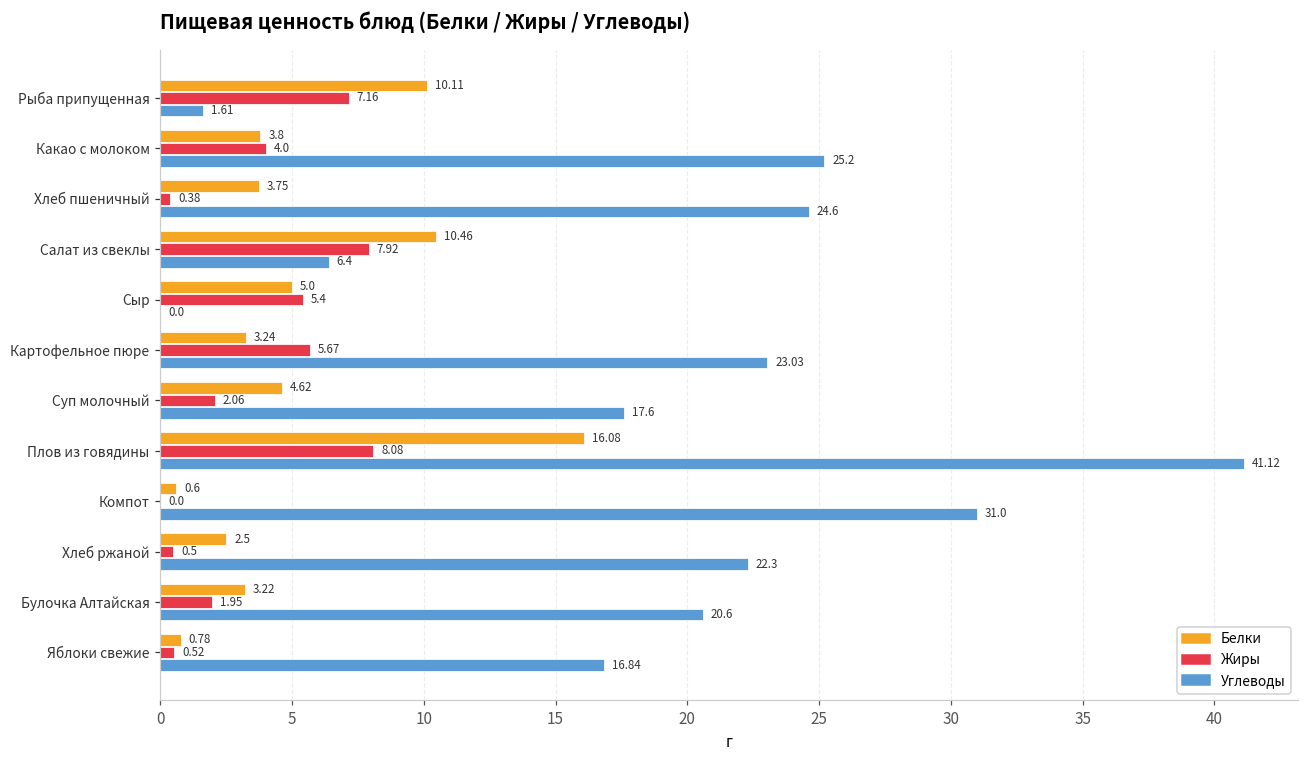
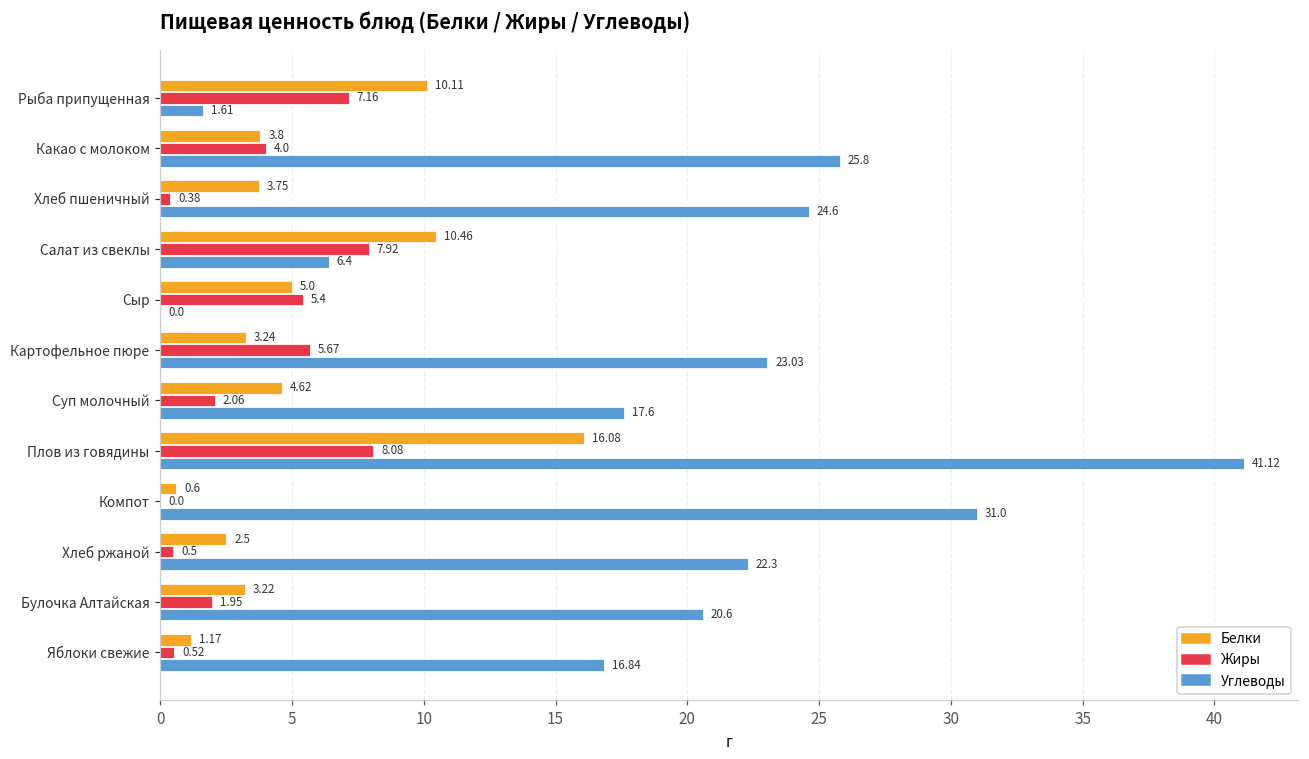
Углеводы, Какао с молоком: 25.2 -> 25.8
Белки, Яблоки свежие: 0.78 -> 1.17
